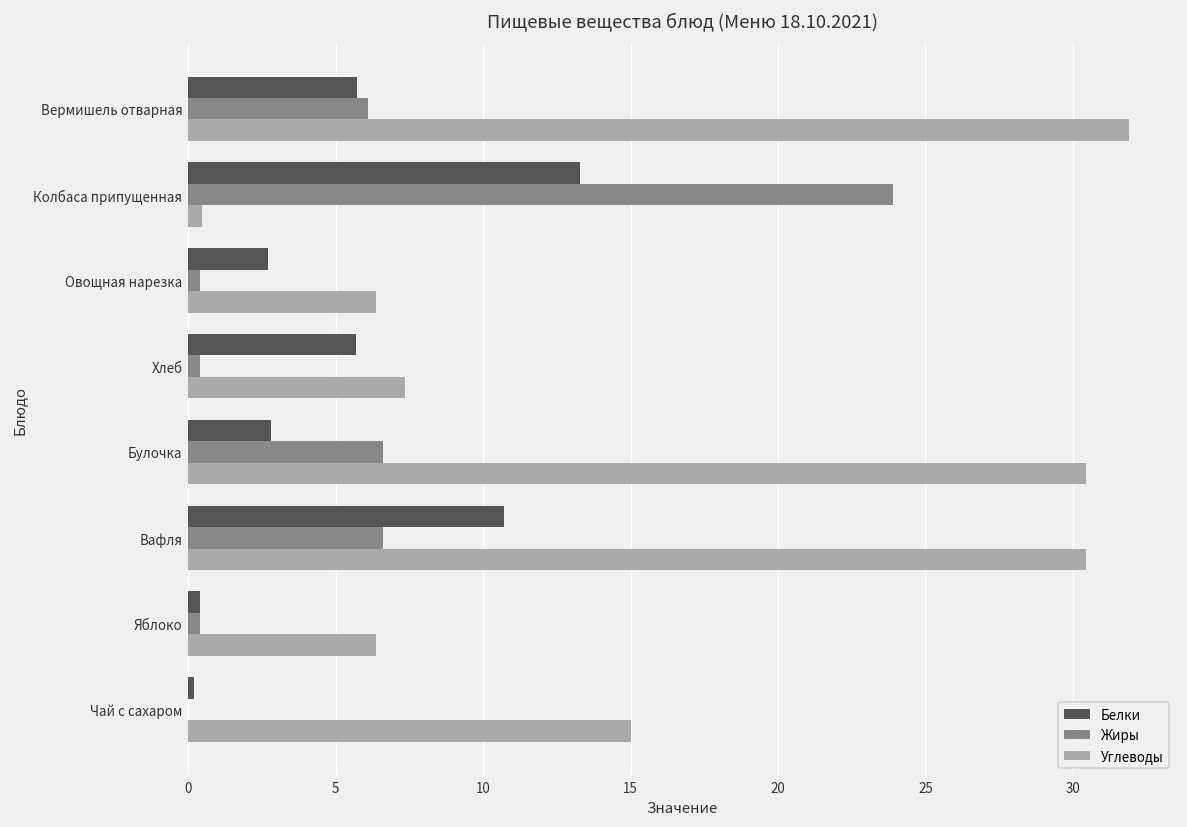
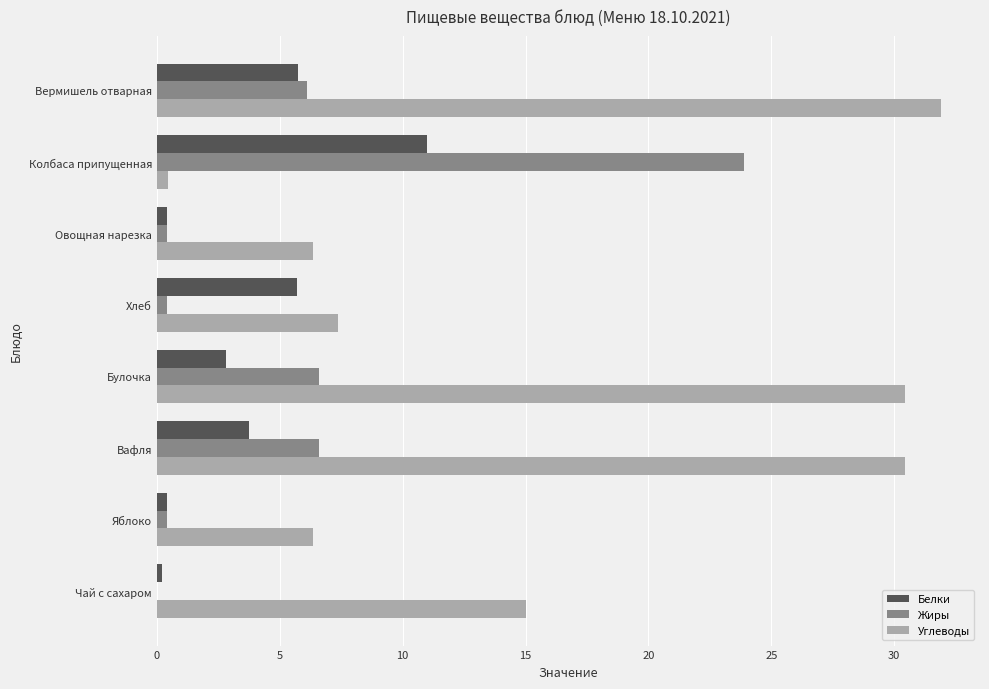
Белки, Колбаса припущенная: 13.3 -> 11.0
Белки, Овощная нарезка: 2.7 -> 0.4
Белки, Вафля: 10.7 -> 3.8
